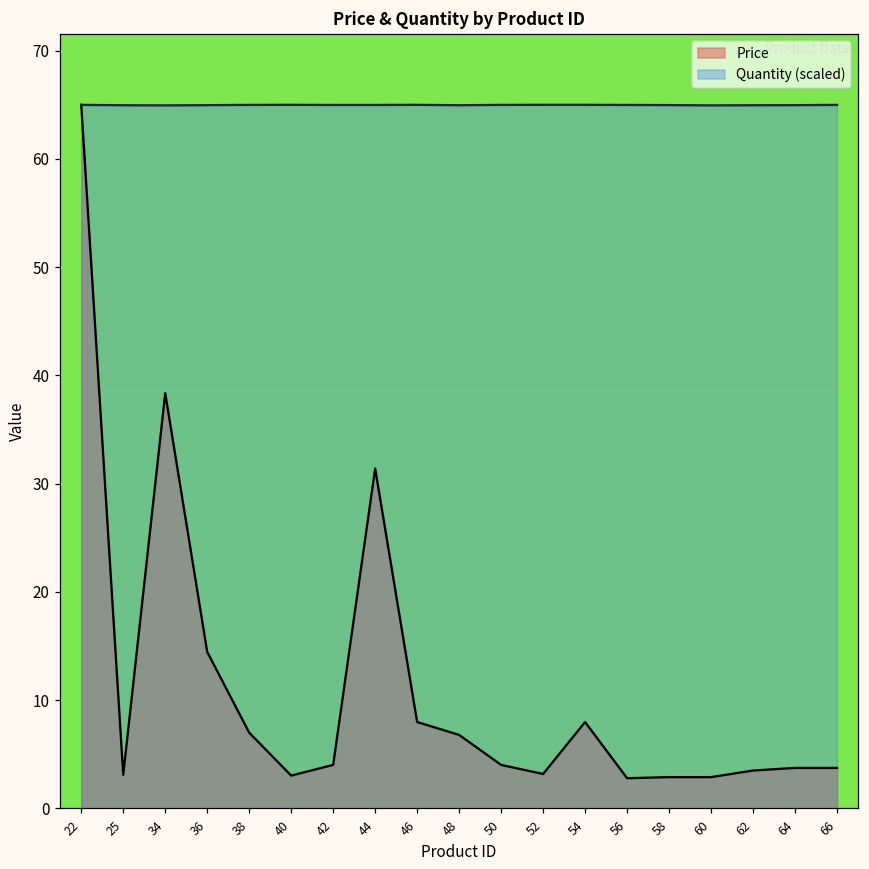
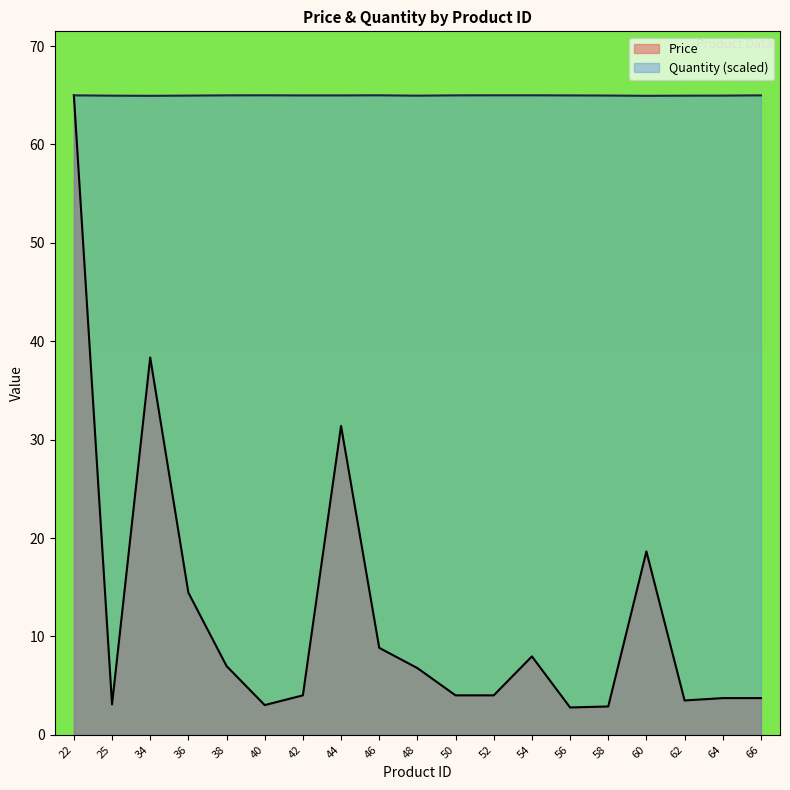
Price, 46: 8 -> 9
Price, 52: 3 -> 4
Price, 60: 3 -> 19
